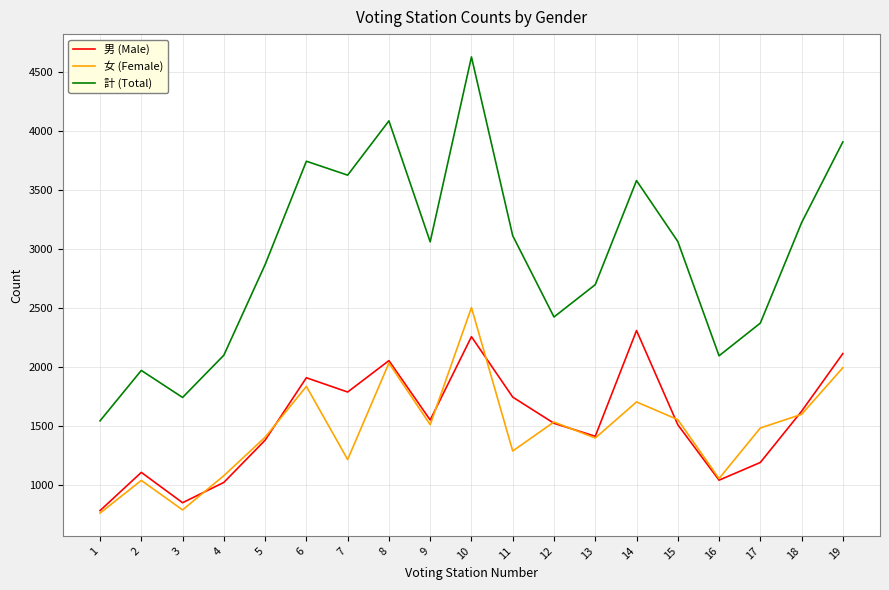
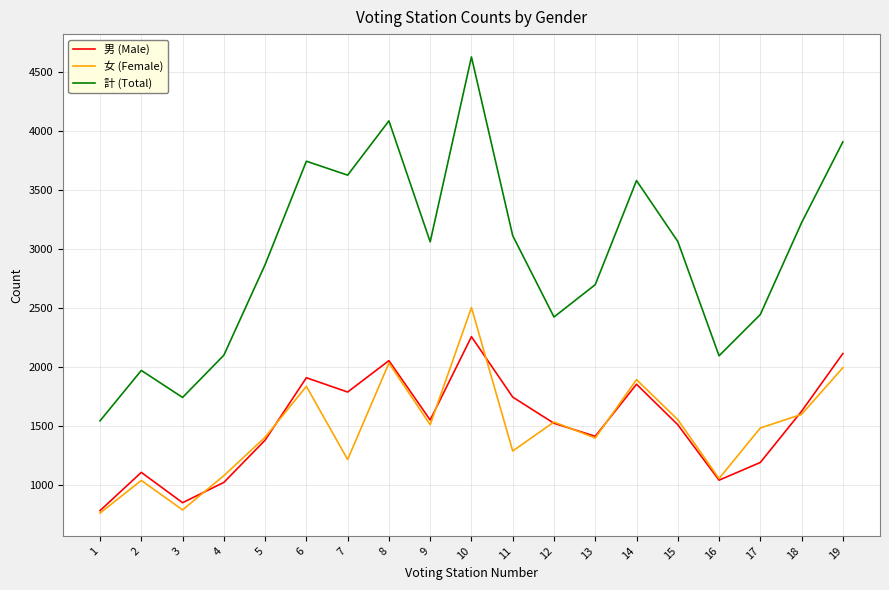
男 (Male), 14: 2310 -> 1850
女 (Female), 14: 1700 -> 1890
計 (Total), 17: 2370 -> 2440
